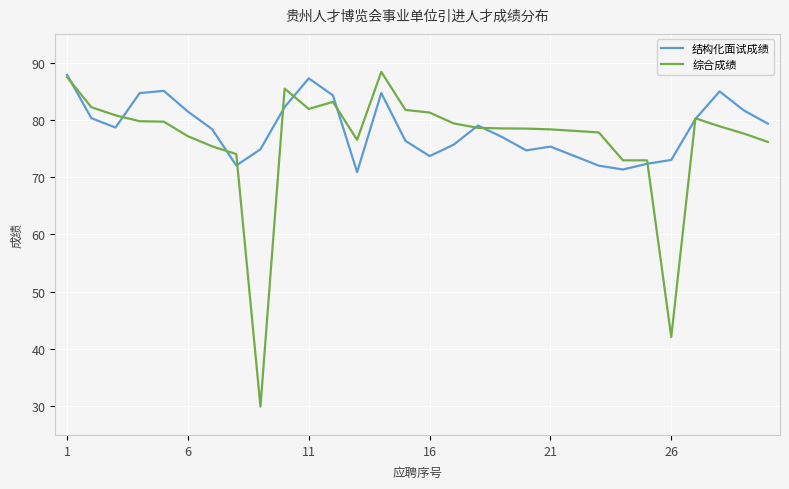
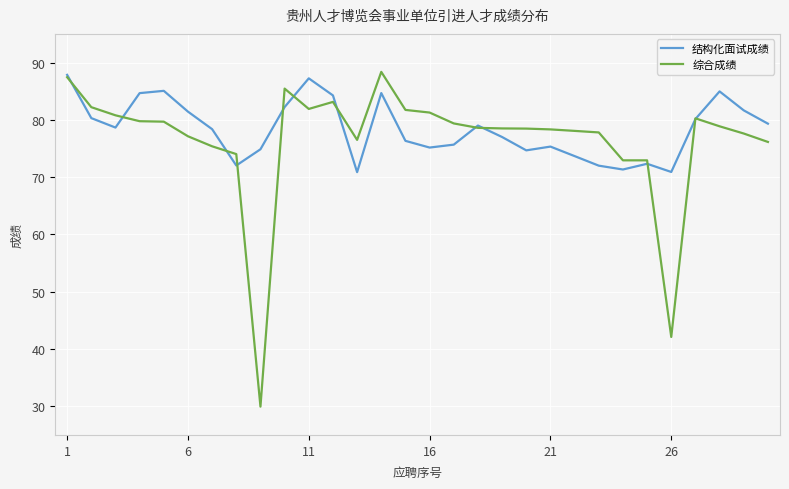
结构化面试成绩, 16: 74 -> 75
结构化面试成绩, 26: 73 -> 71
